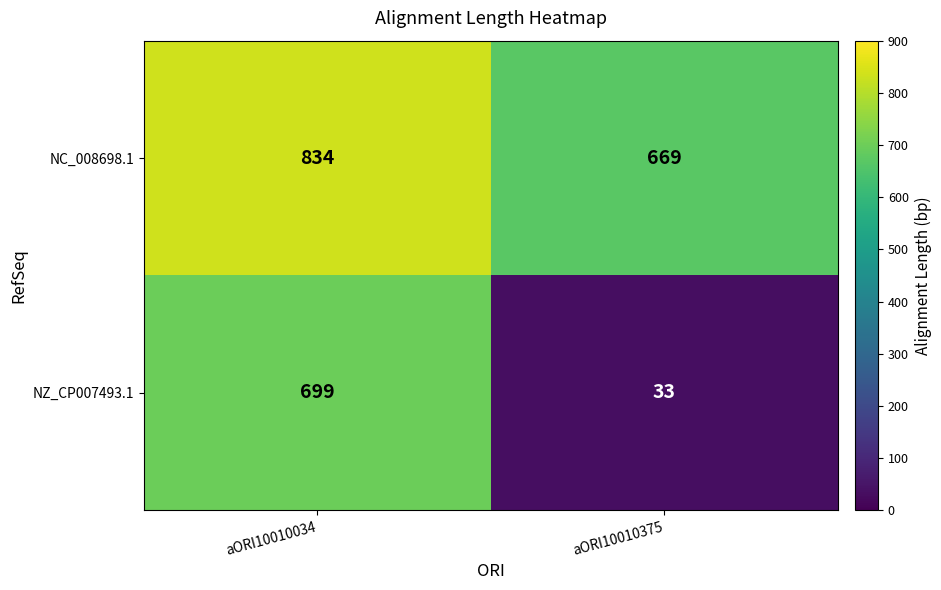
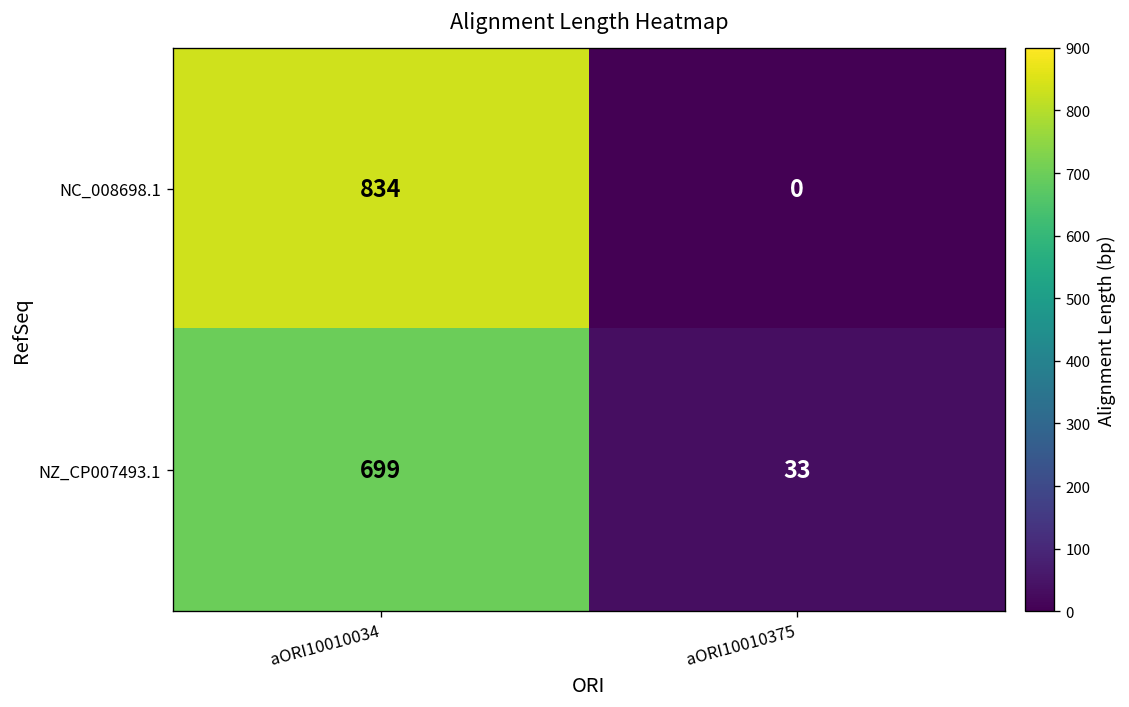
NC_008698.1, aORI10010375: 669 -> 0
